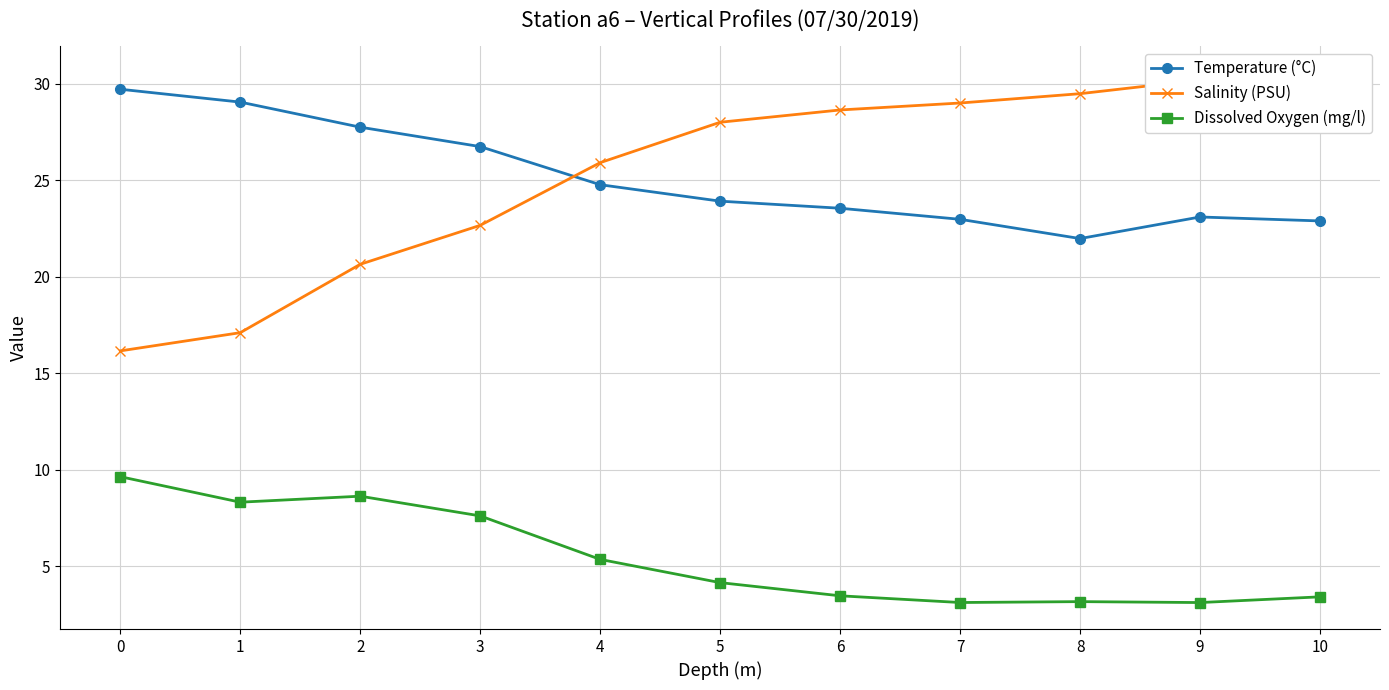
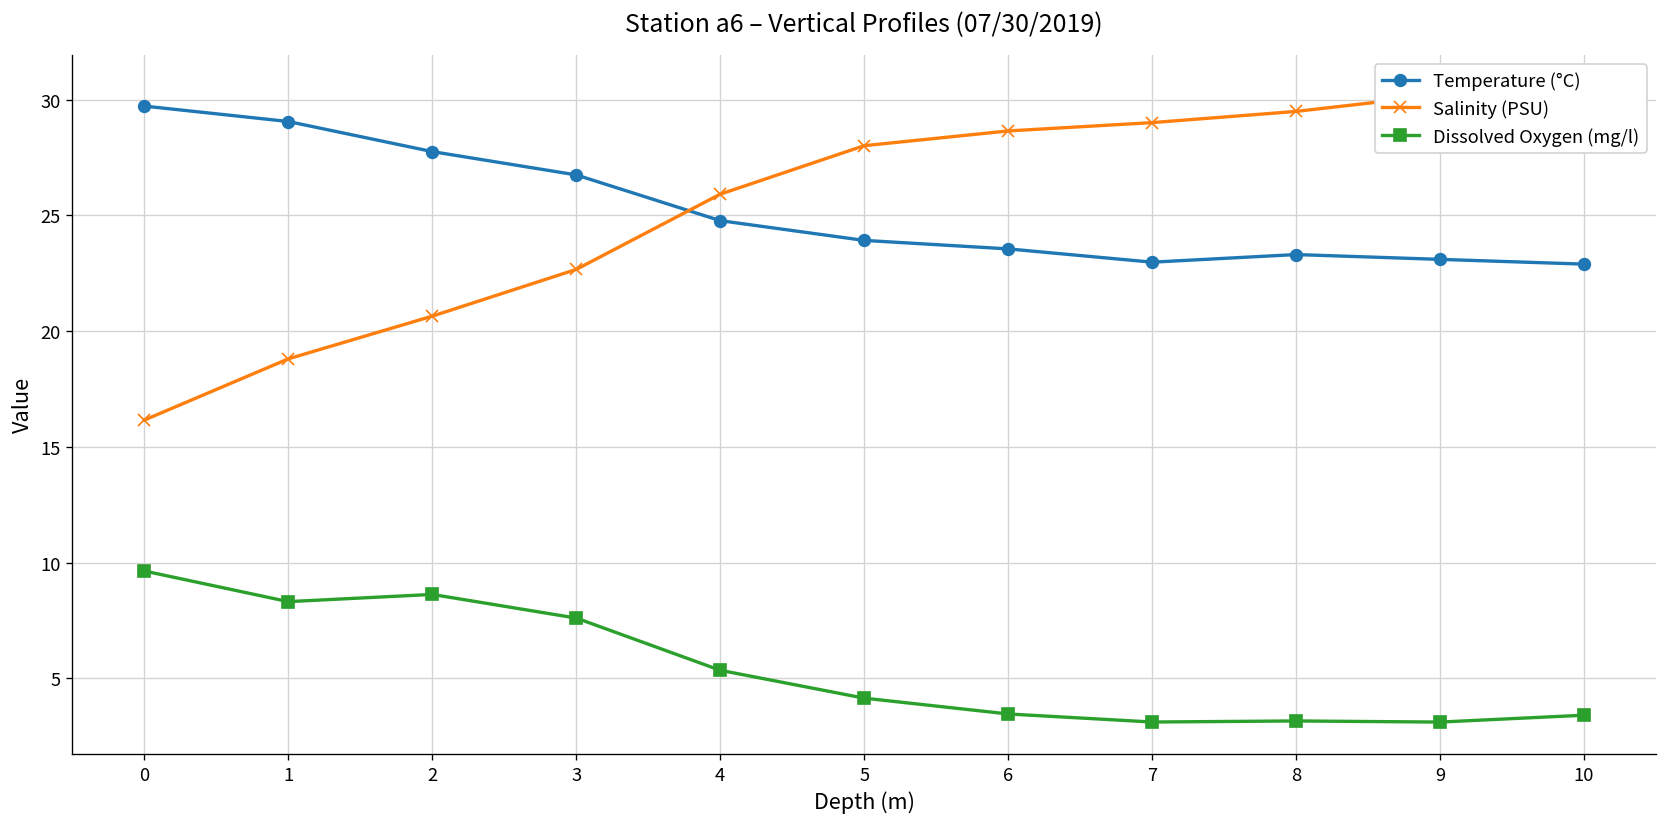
Salinity (PSU), 1: 17.1 -> 18.8
Temperature (°C), 8: 22.0 -> 23.3
